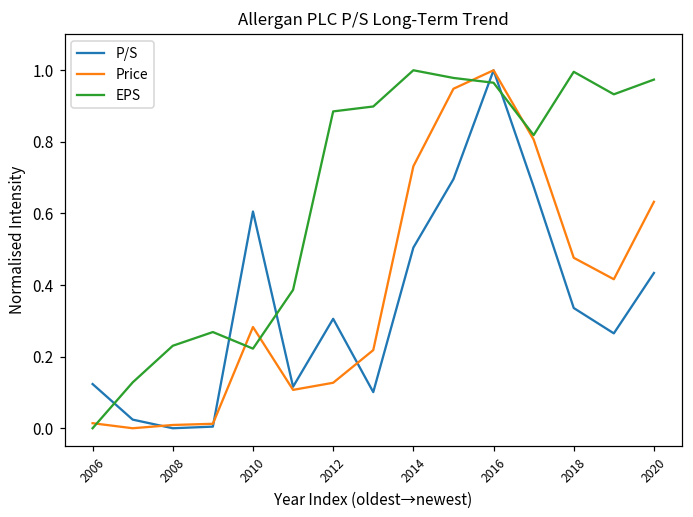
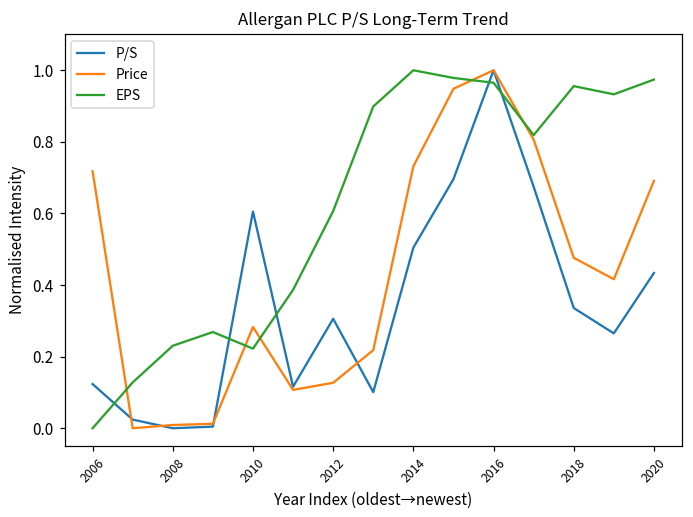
Price, 2006: 0.01 -> 0.72
EPS, 2012: 0.89 -> 0.61
EPS, 2018: 1.00 -> 0.96
Price, 2020: 0.63 -> 0.69
